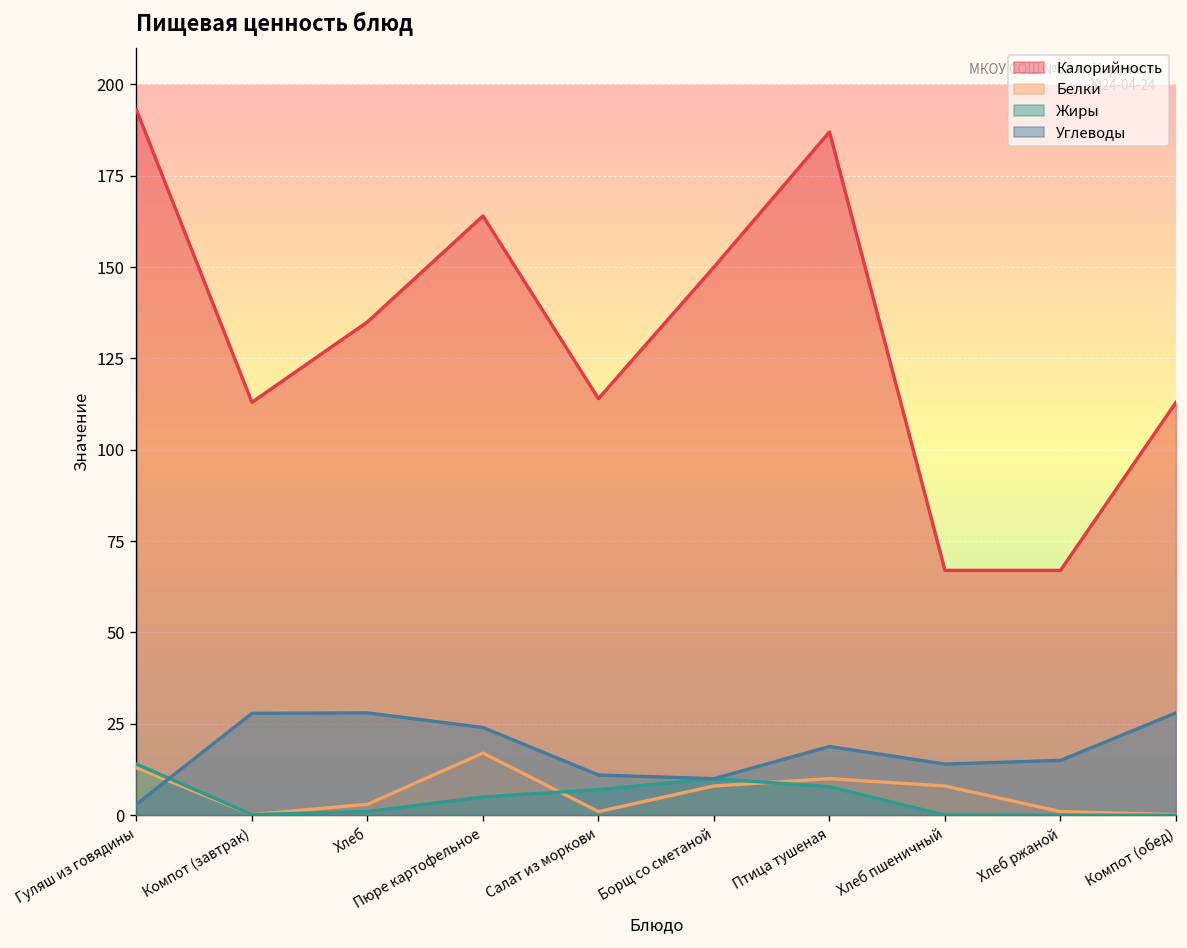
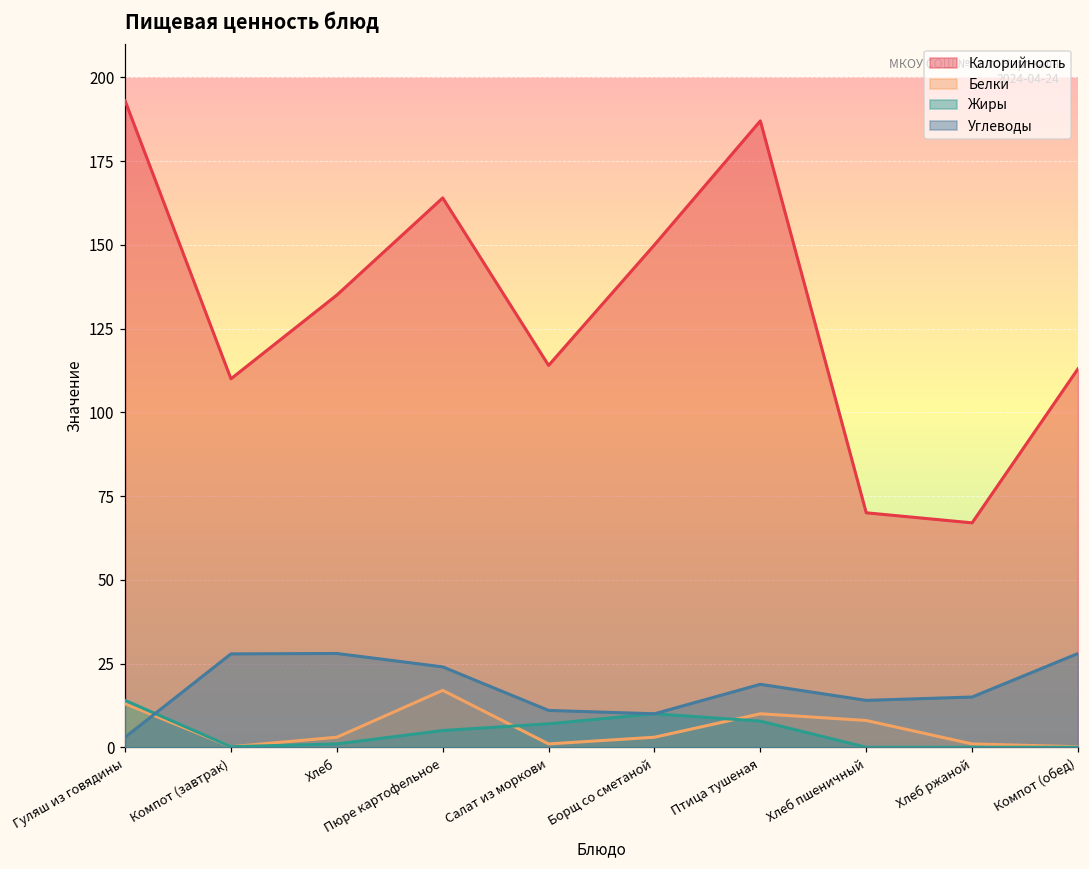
Калорийность, Компот (завтрак): 113 -> 110
Белки, Борщ со сметаной: 8 -> 3
Калорийность, Хлеб пшеничный: 67 -> 70
